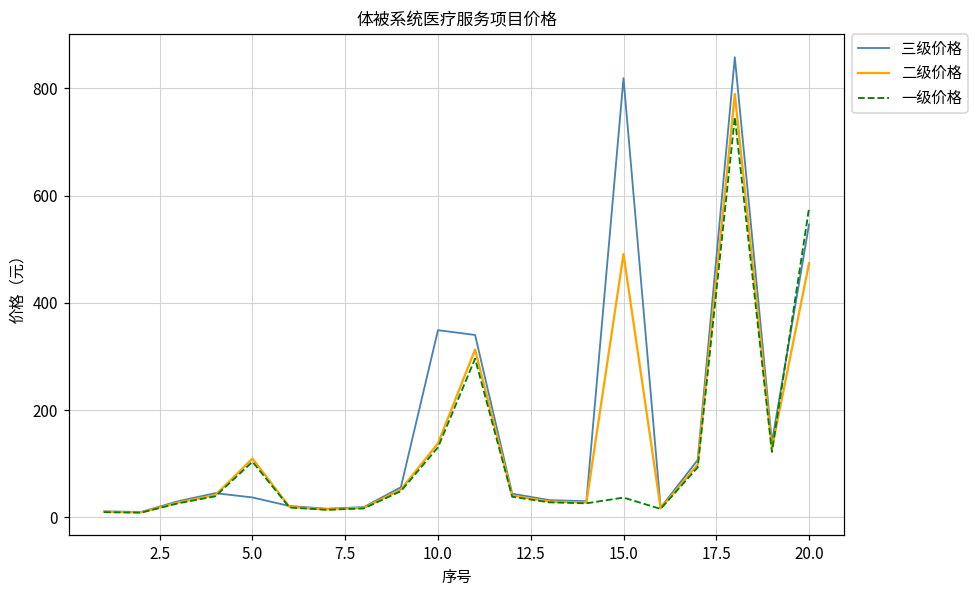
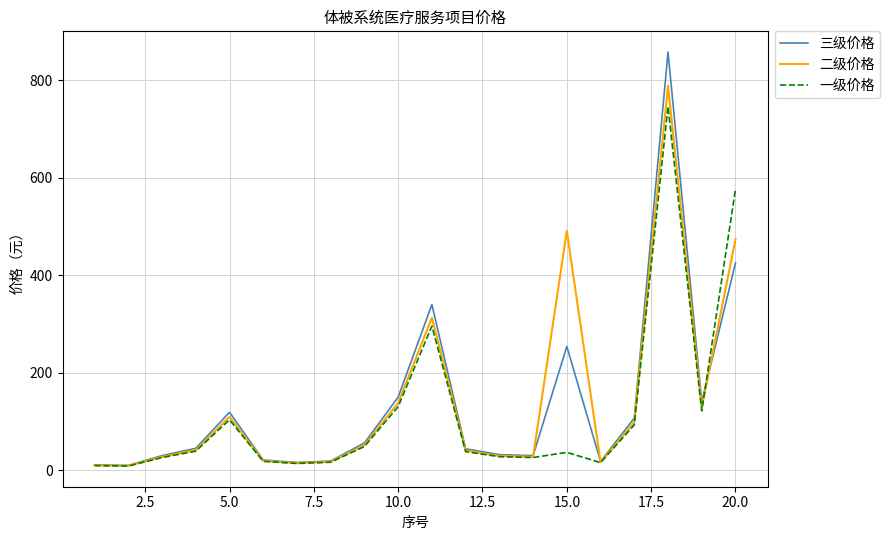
三级价格, 5.0: 40 -> 120
三级价格, 10.0: 350 -> 150
三级价格, 15.0: 820 -> 250
三级价格, 20.0: 550 -> 430
